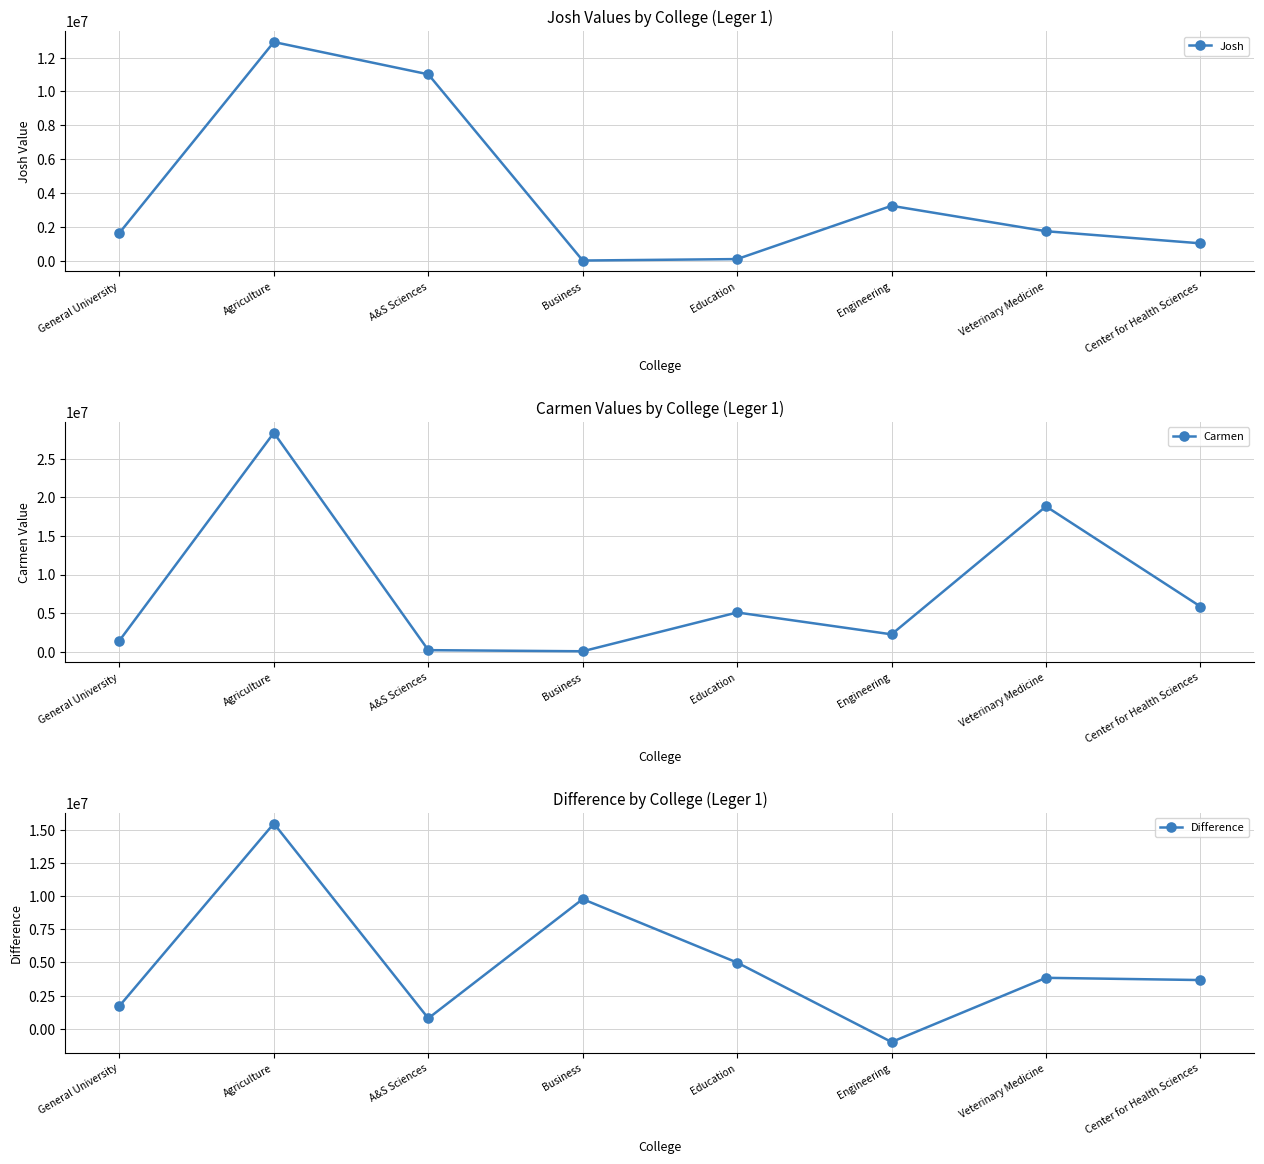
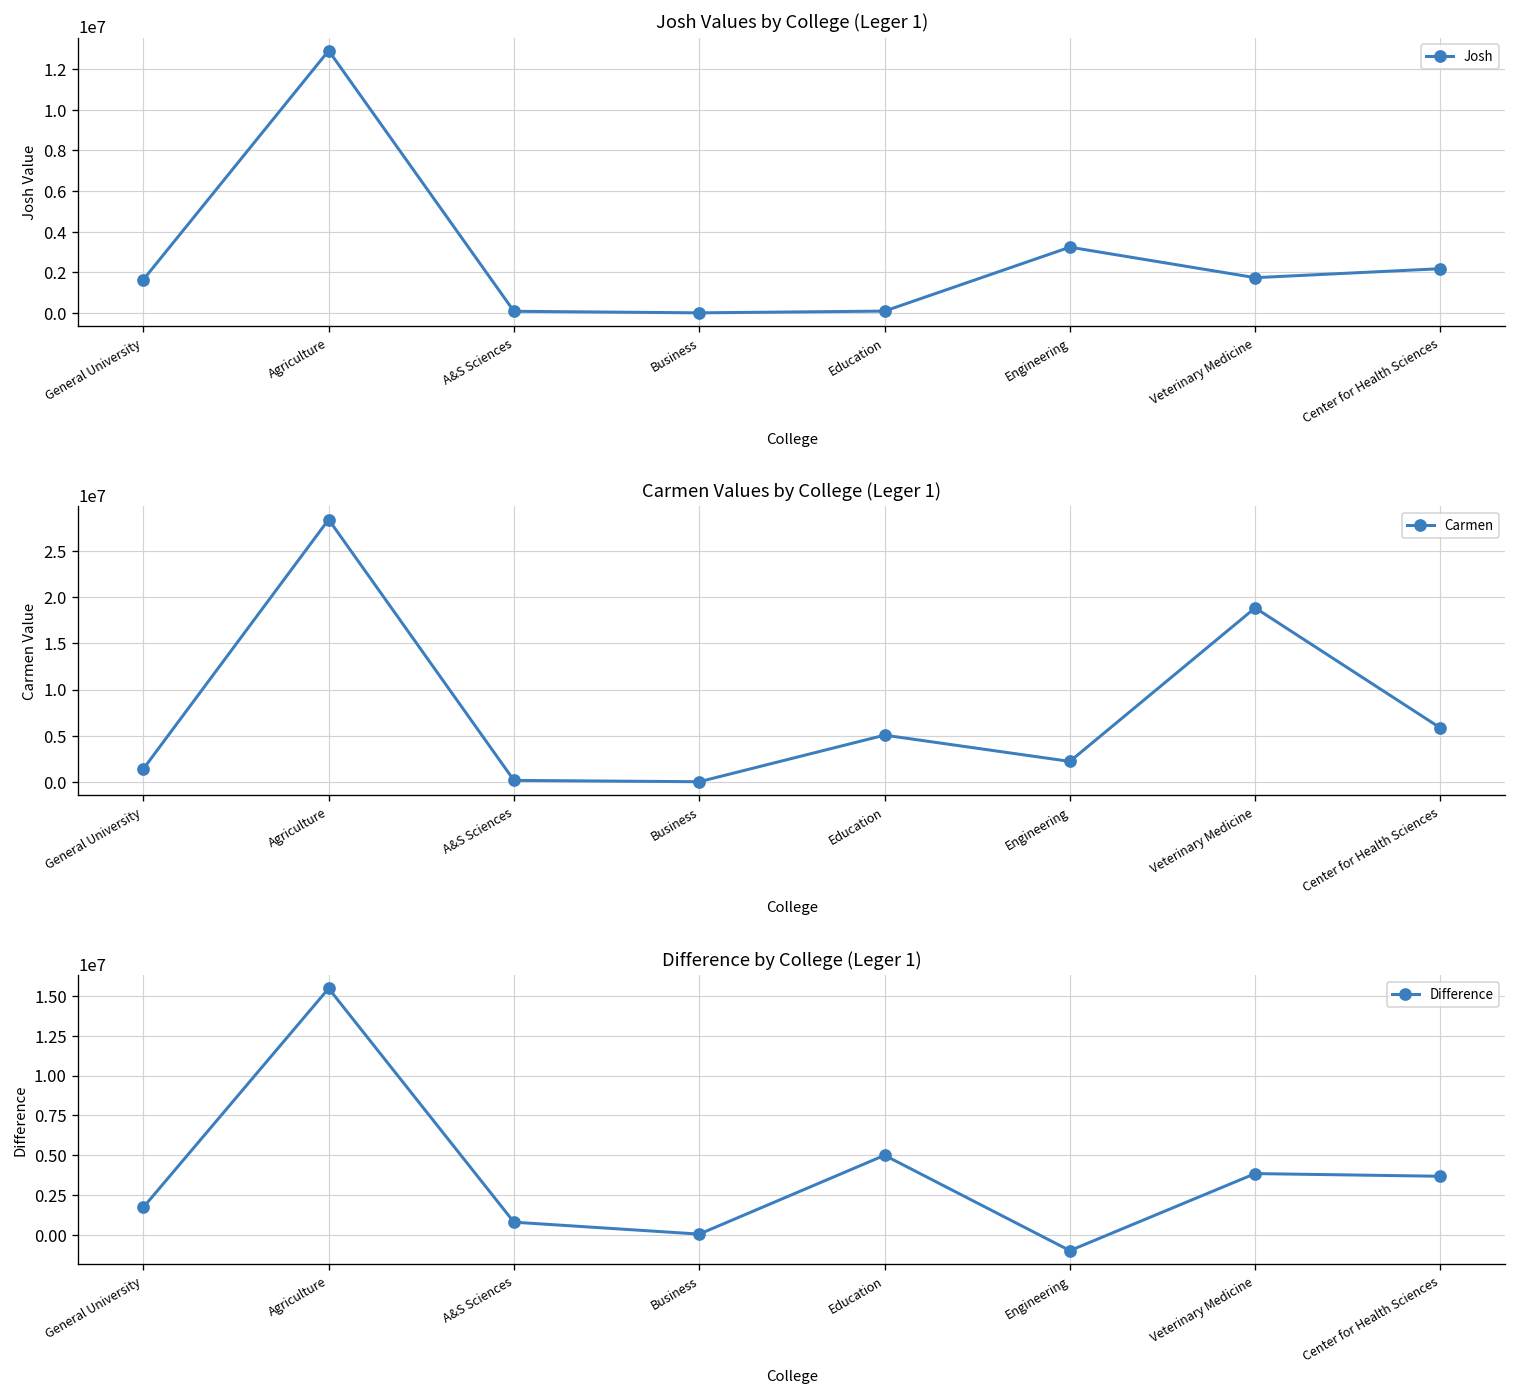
Josh Values by College (Leger 1), A&S Sciences: 11000000 -> 100000
Josh Values by College (Leger 1), Center for Health Sciences: 1000000 -> 2200000
Difference by College (Leger 1), Business: 9800000 -> 0
